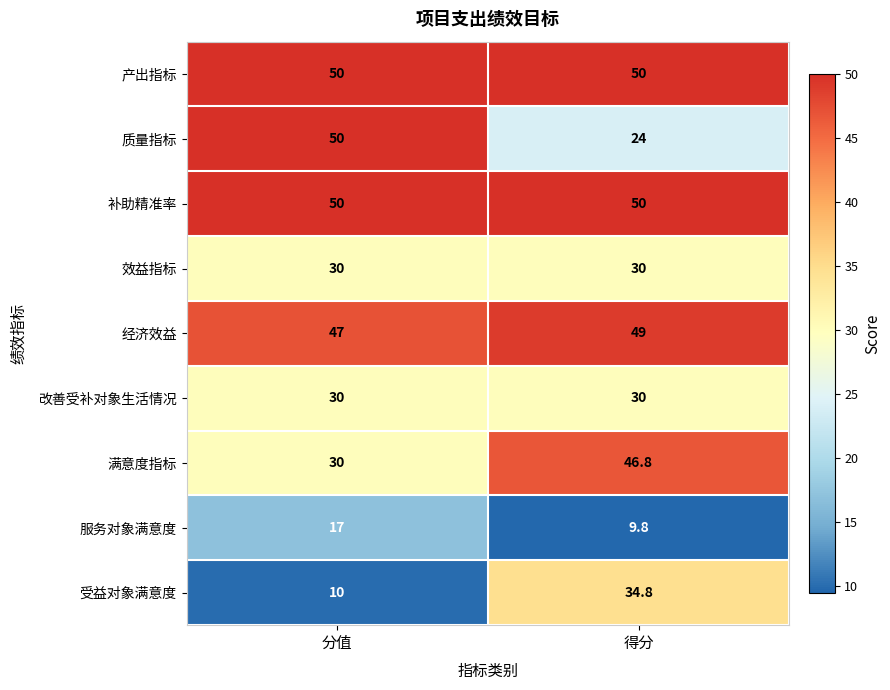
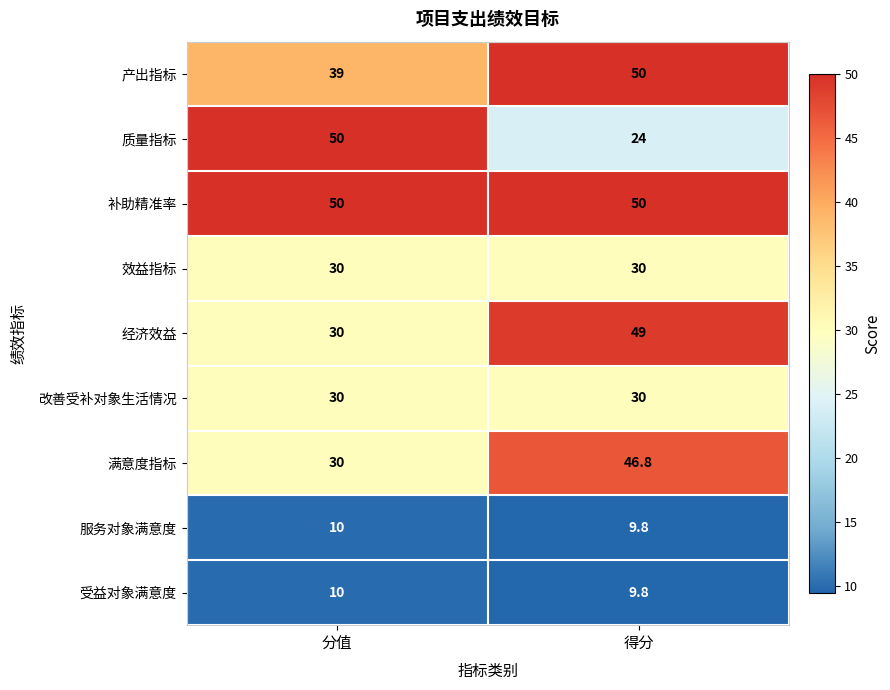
产出指标, 分值: 50 -> 39
经济效益, 分值: 47 -> 30
服务对象满意度, 分值: 17 -> 10
受益对象满意度, 得分: 34.8 -> 9.8
